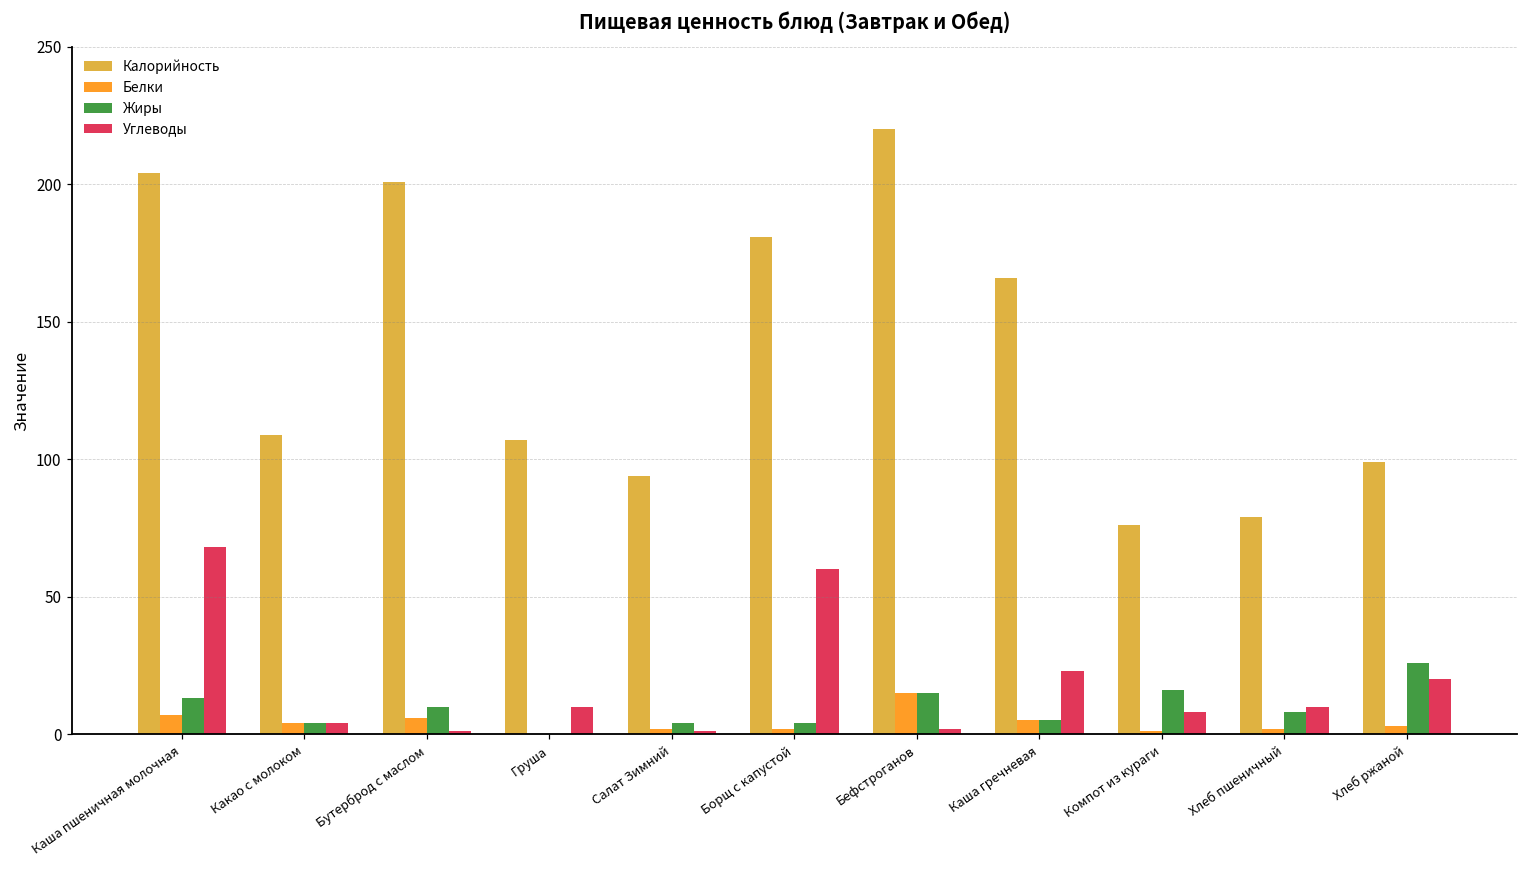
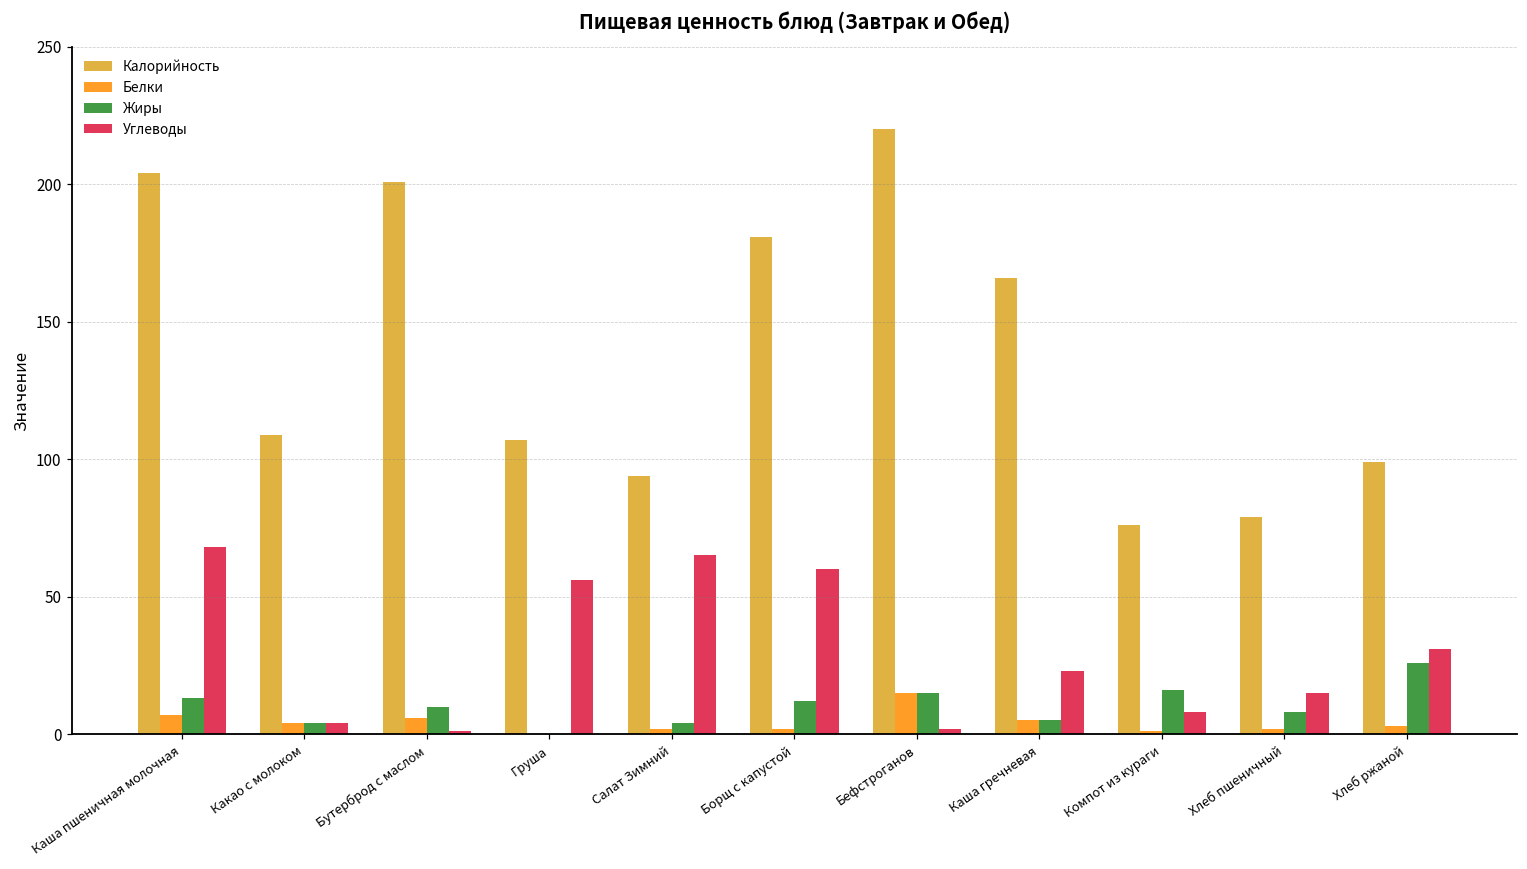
Углеводы, Груша: 10 -> 56
Углеводы, Салат Зимний: 1 -> 65
Жиры, Борщ с капустой: 4 -> 12
Углеводы, Хлеб пшеничный: 10 -> 15
Углеводы, Хлеб ржаной: 20 -> 31
